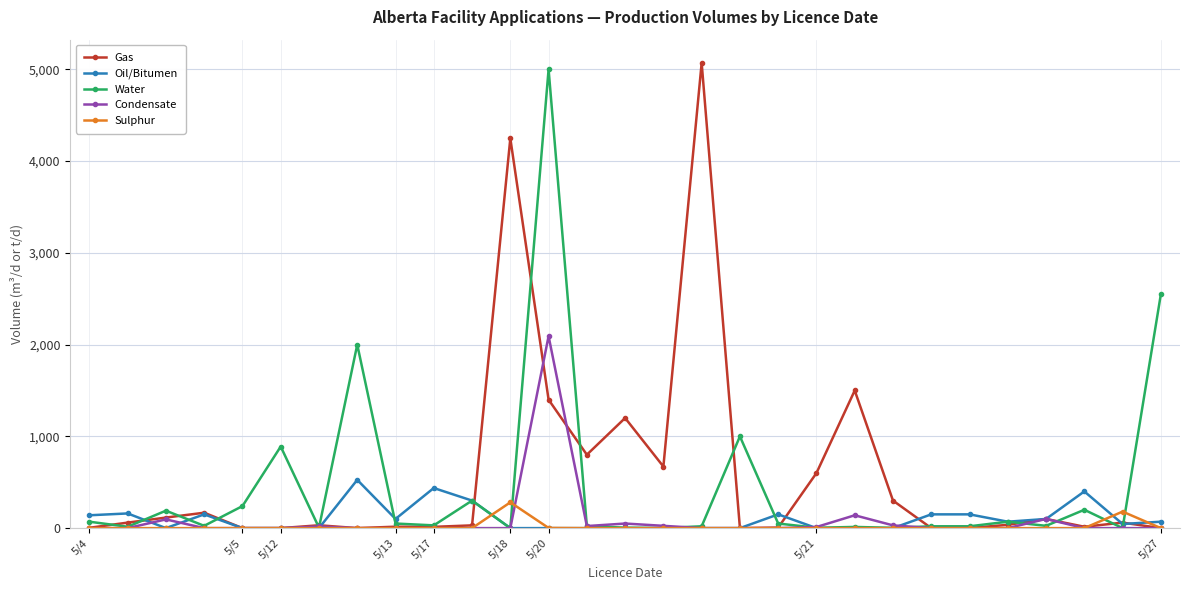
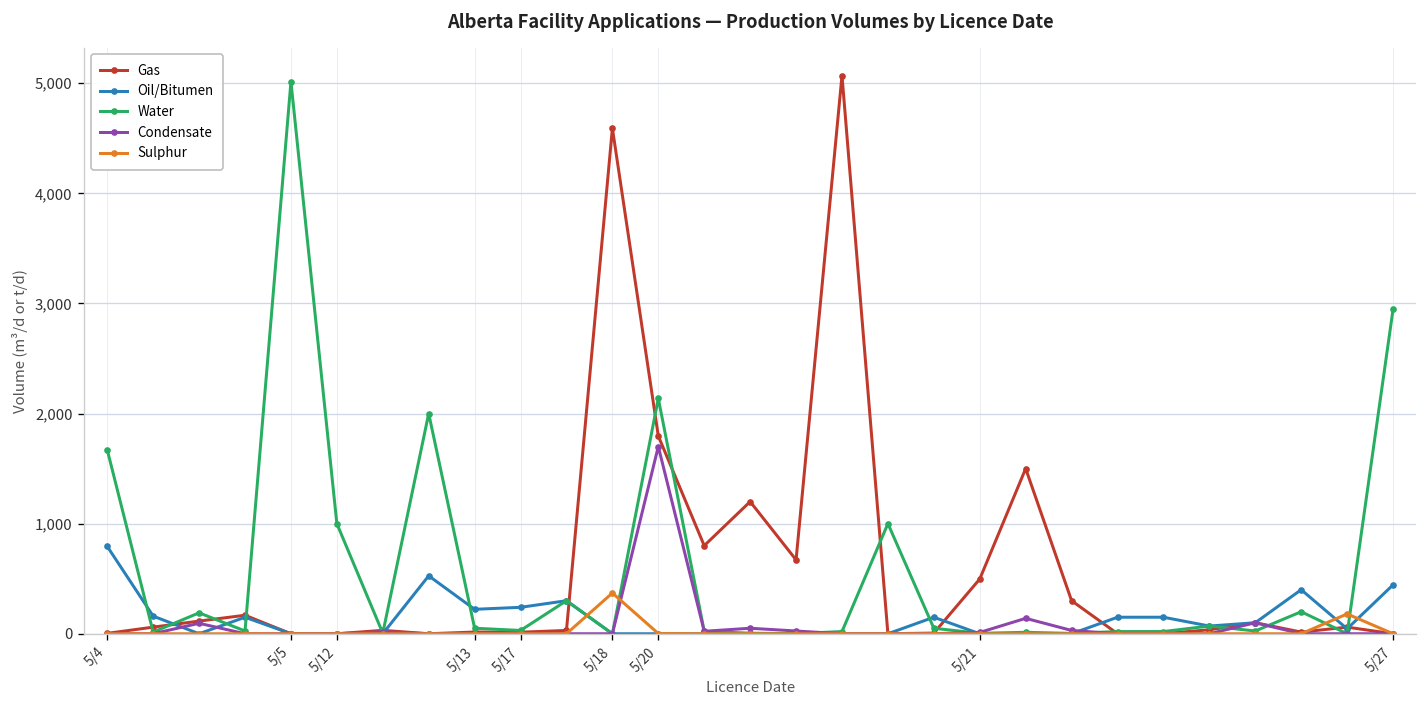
Oil/Bitumen, 5/4: 100 -> 800
Water, 5/4: 100 -> 1,700
Water, 5/5: 200 -> 5,000
Water, 5/12: 900 -> 1,000
Oil/Bitumen, 5/13: 100 -> 200
Oil/Bitumen, 5/17: 400 -> 200
Gas, 5/18: 4,200 -> 4,600
Sulphur, 5/18: 300 -> 400
Gas, 5/20: 1,400 -> 1,800
Water, 5/20: 5,000 -> 2,100
Condensate, 5/20: 2,100 -> 1,700
Gas, 5/21: 600 -> 500
Oil/Bitumen, 5/27: 100 -> 400
Water, 5/27: 2,500 -> 2,900
